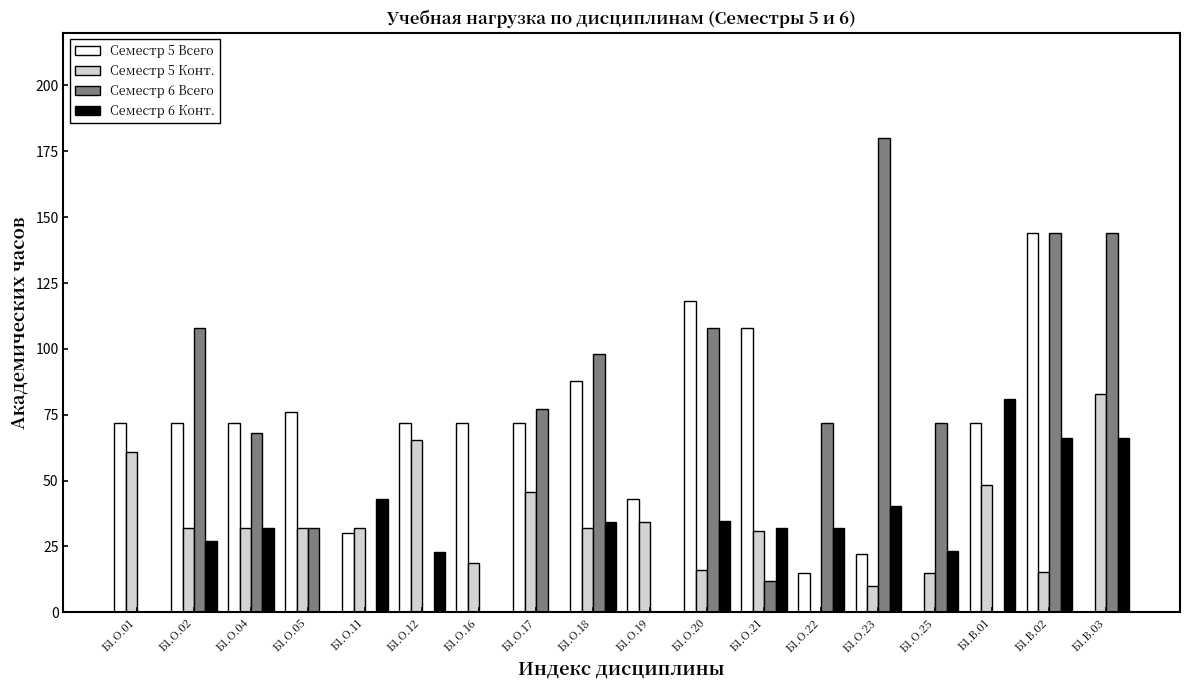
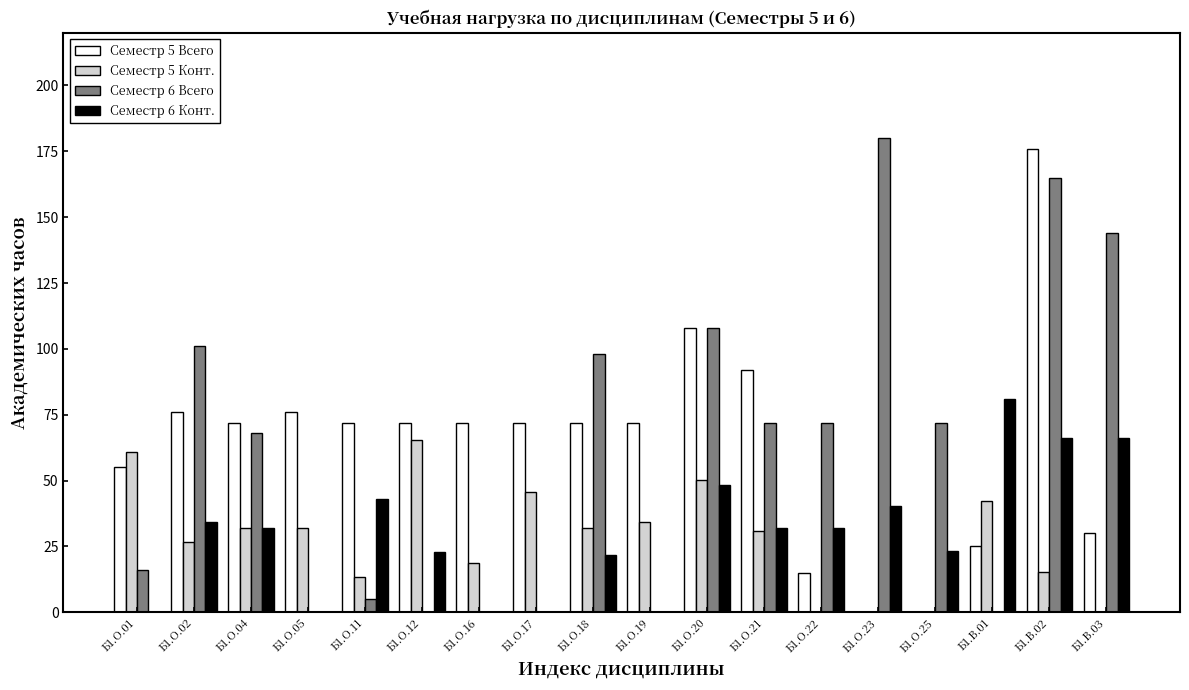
Семестр 5 Всего, Б1.О.01: 72 -> 55
Семестр 6 Всего, Б1.О.01: 0 -> 16
Семестр 5 Всего, Б1.О.02: 72 -> 76
Семестр 5 Конт., Б1.О.02: 32 -> 27
Семестр 6 Всего, Б1.О.02: 108 -> 101
Семестр 6 Конт., Б1.О.02: 27 -> 34
Семестр 6 Всего, Б1.О.05: 32 -> 0
Семестр 5 Всего, Б1.О.11: 30 -> 72
Семестр 5 Конт., Б1.О.11: 32 -> 14
Семестр 6 Всего, Б1.О.11: 0 -> 5
Семестр 6 Всего, Б1.О.17: 77 -> 0
Семестр 5 Всего, Б1.О.18: 88 -> 72
Семестр 6 Конт., Б1.О.18: 34 -> 22
Семестр 5 Всего, Б1.О.19: 43 -> 72
Семестр 5 Всего, Б1.О.20: 118 -> 108
Семестр 5 Конт., Б1.О.20: 16 -> 50
Семестр 6 Конт., Б1.О.20: 35 -> 48
Семестр 5 Всего, Б1.О.21: 108 -> 92
Семестр 6 Всего, Б1.О.21: 12 -> 72
Семестр 5 Всего, Б1.О.23: 22 -> 0
Семестр 5 Конт., Б1.О.23: 10 -> 0
Семестр 5 Конт., Б1.О.25: 15 -> 0
Семестр 5 Всего, Б1.В.01: 72 -> 25
Семестр 5 Конт., Б1.В.01: 48 -> 42
Семестр 5 Всего, Б1.В.02: 144 -> 176
Семестр 6 Всего, Б1.В.02: 144 -> 165
Семестр 5 Всего, Б1.В.03: 0 -> 30
Семестр 5 Конт., Б1.В.03: 83 -> 0
